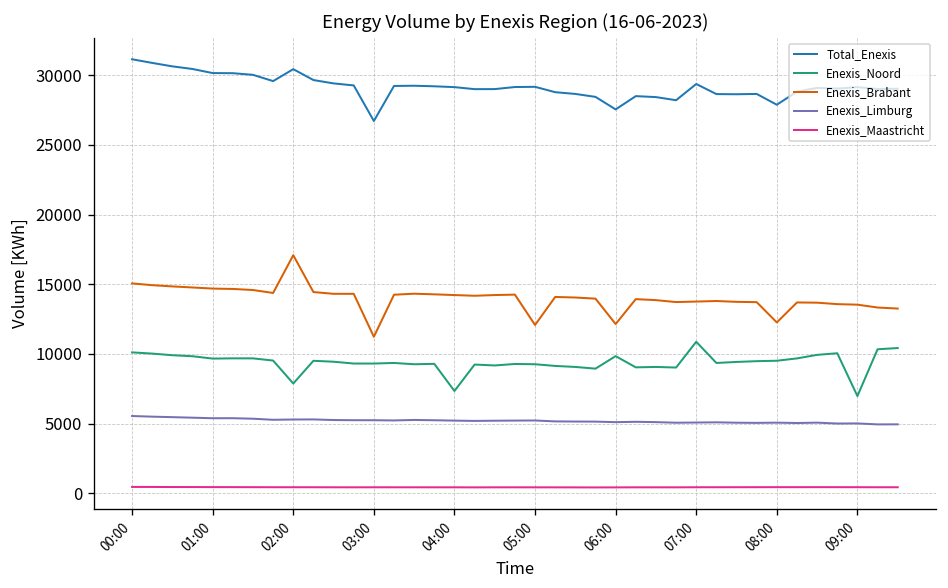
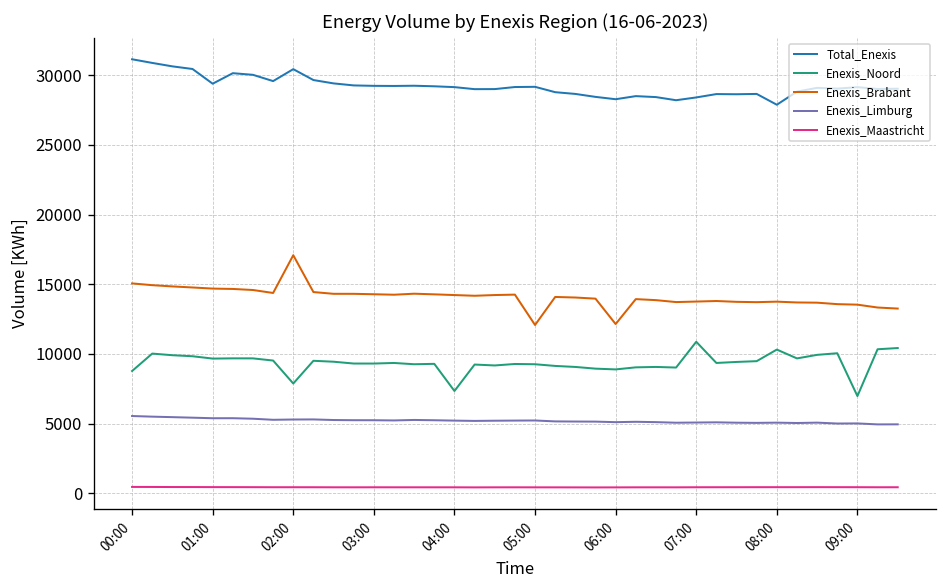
Enexis_Noord, 00:00: 10100 -> 8800
Total_Enexis, 01:00: 30200 -> 29400
Total_Enexis, 03:00: 26700 -> 29200
Enexis_Brabant, 03:00: 11200 -> 14300
Total_Enexis, 06:00: 27500 -> 28300
Enexis_Noord, 06:00: 9800 -> 8900
Total_Enexis, 07:00: 29400 -> 28400
Enexis_Noord, 08:00: 9500 -> 10300
Enexis_Brabant, 08:00: 12300 -> 13700
